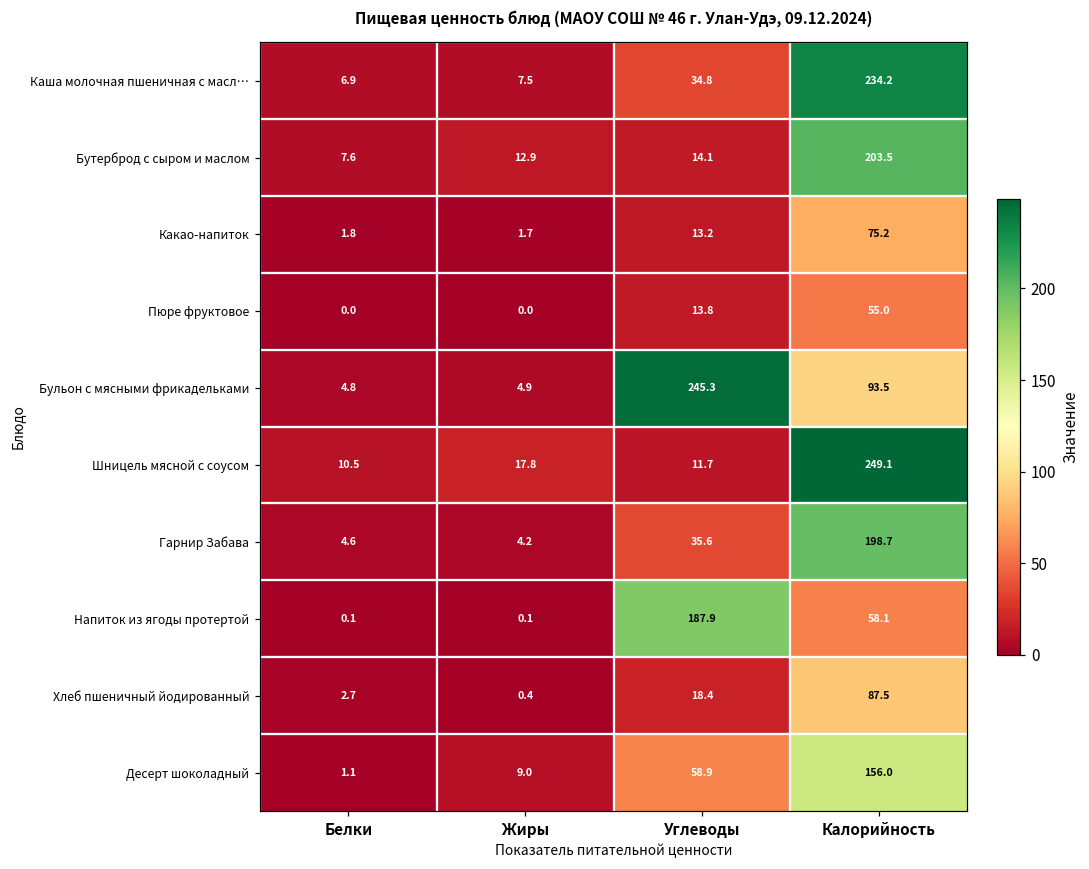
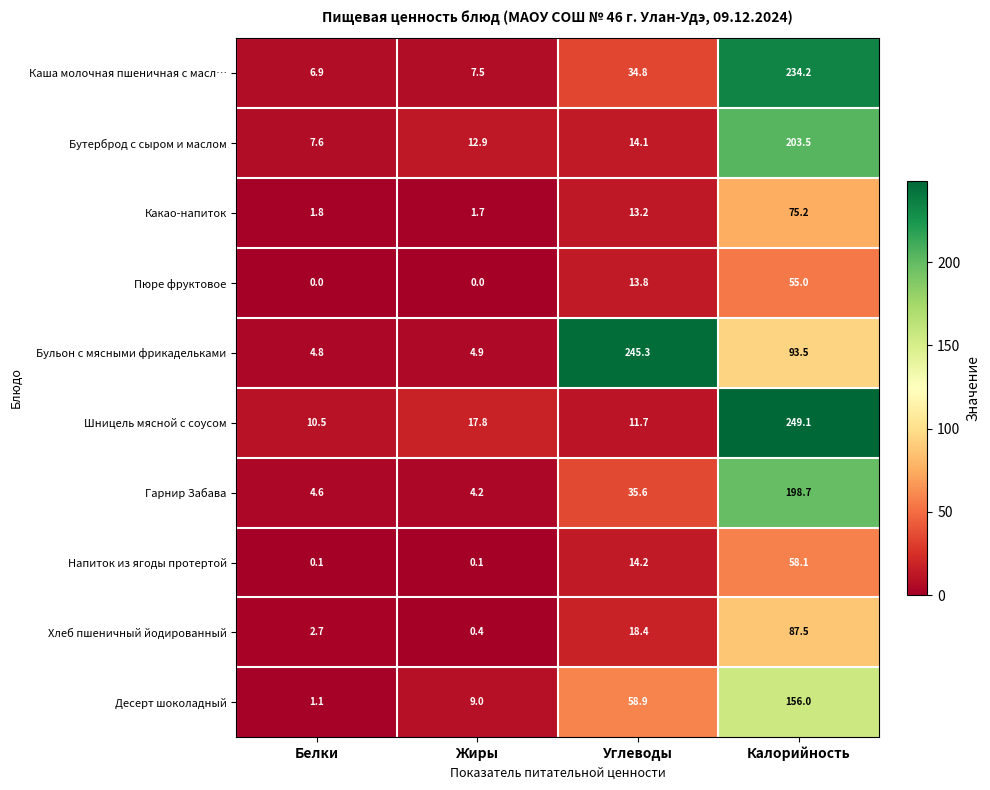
Напиток из ягоды протертой, Углеводы: 187.9 -> 14.2
